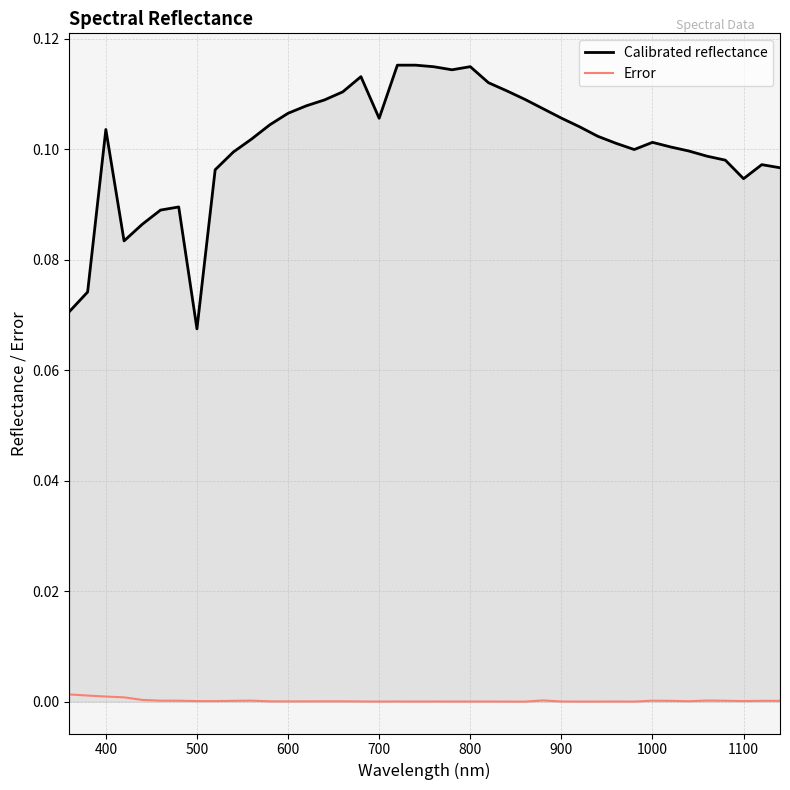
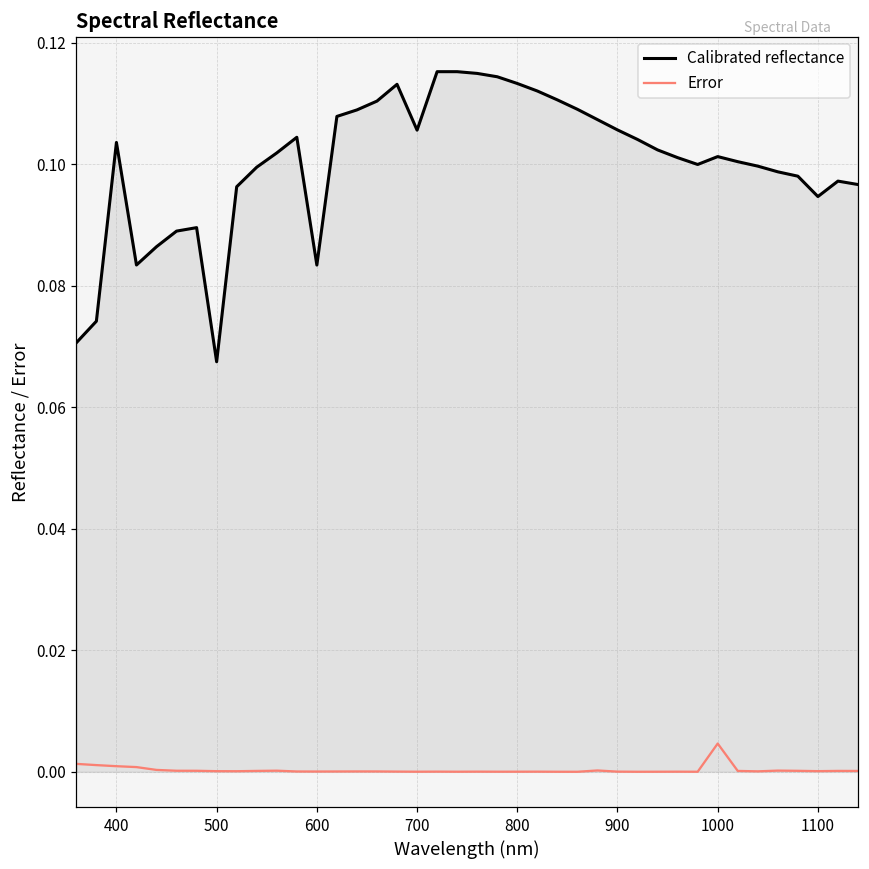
Calibrated reflectance, 600: 0.107 -> 0.083
Calibrated reflectance, 800: 0.115 -> 0.113
Error, 1000: 0.000 -> 0.005
